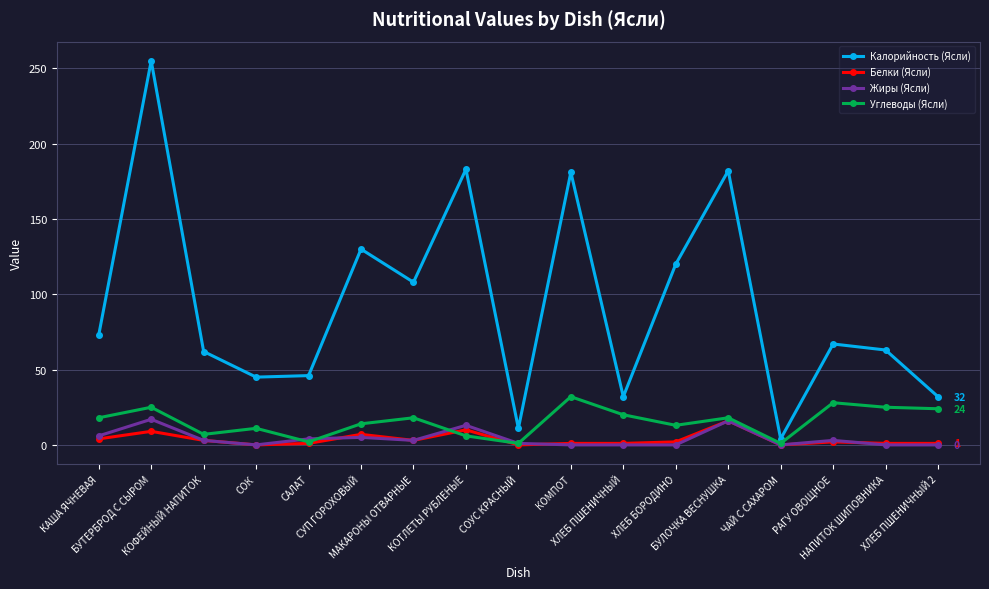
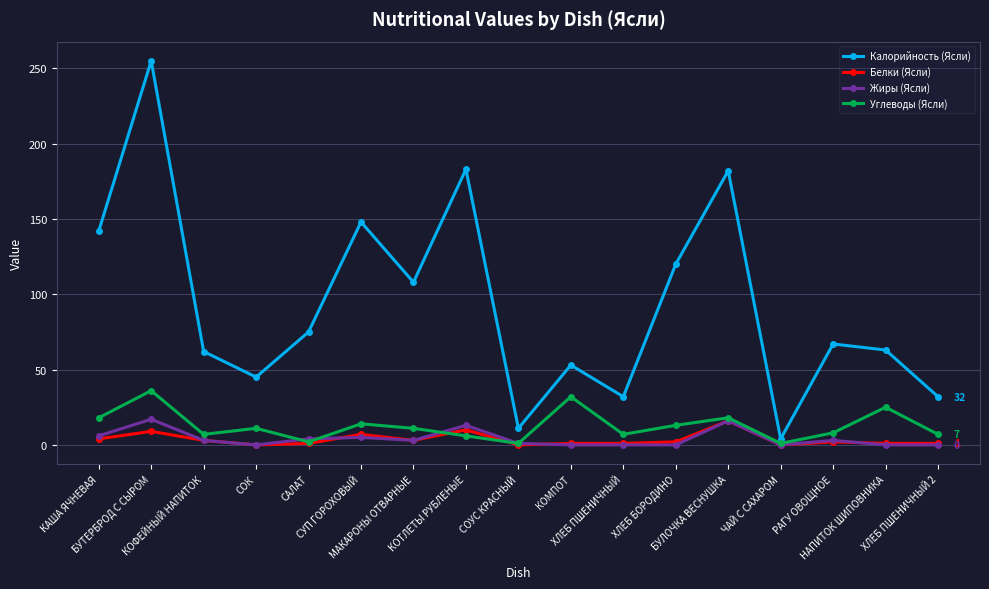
Калорийность (Ясли), КАША ЯЧНЕВАЯ: 73 -> 142
Углеводы (Ясли), БУТЕРБРОД С СЫРОМ: 25 -> 36
Калорийность (Ясли), САЛАТ: 46 -> 75
Калорийность (Ясли), СУП ГОРОХОВЫЙ: 130 -> 148
Углеводы (Ясли), МАКАРОНЫ ОТВАРНЫЕ: 18 -> 11
Калорийность (Ясли), КОМПОТ: 181 -> 53
Углеводы (Ясли), ХЛЕБ ПШЕНИЧНЫЙ: 20 -> 7
Углеводы (Ясли), РАГУ ОВОЩНОЕ: 28 -> 8
Углеводы (Ясли), ХЛЕБ ПШЕНИЧНЫЙ 2: 24 -> 7
